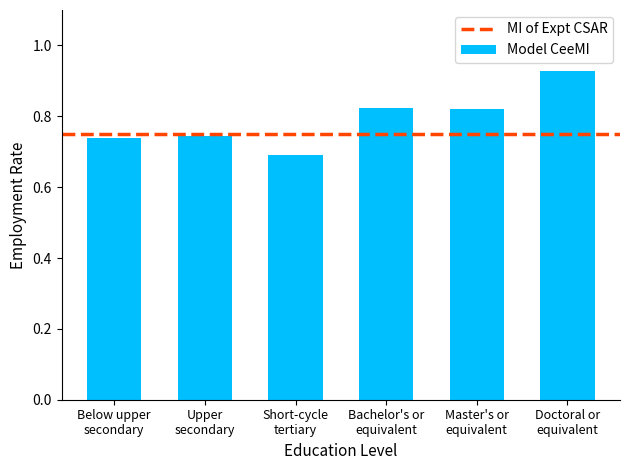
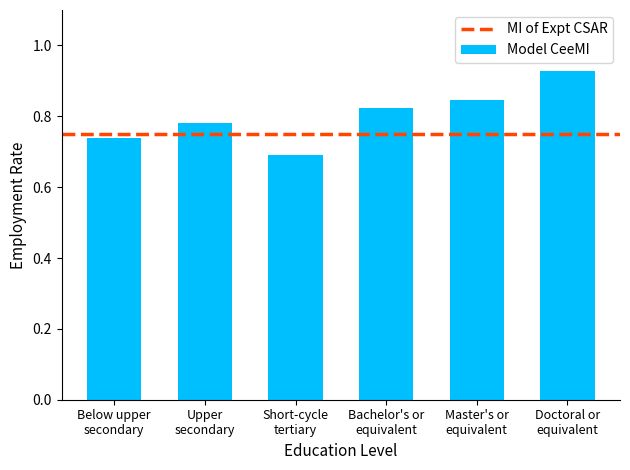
Upper secondary: 0.74 -> 0.78
Master's or equivalent: 0.82 -> 0.84
